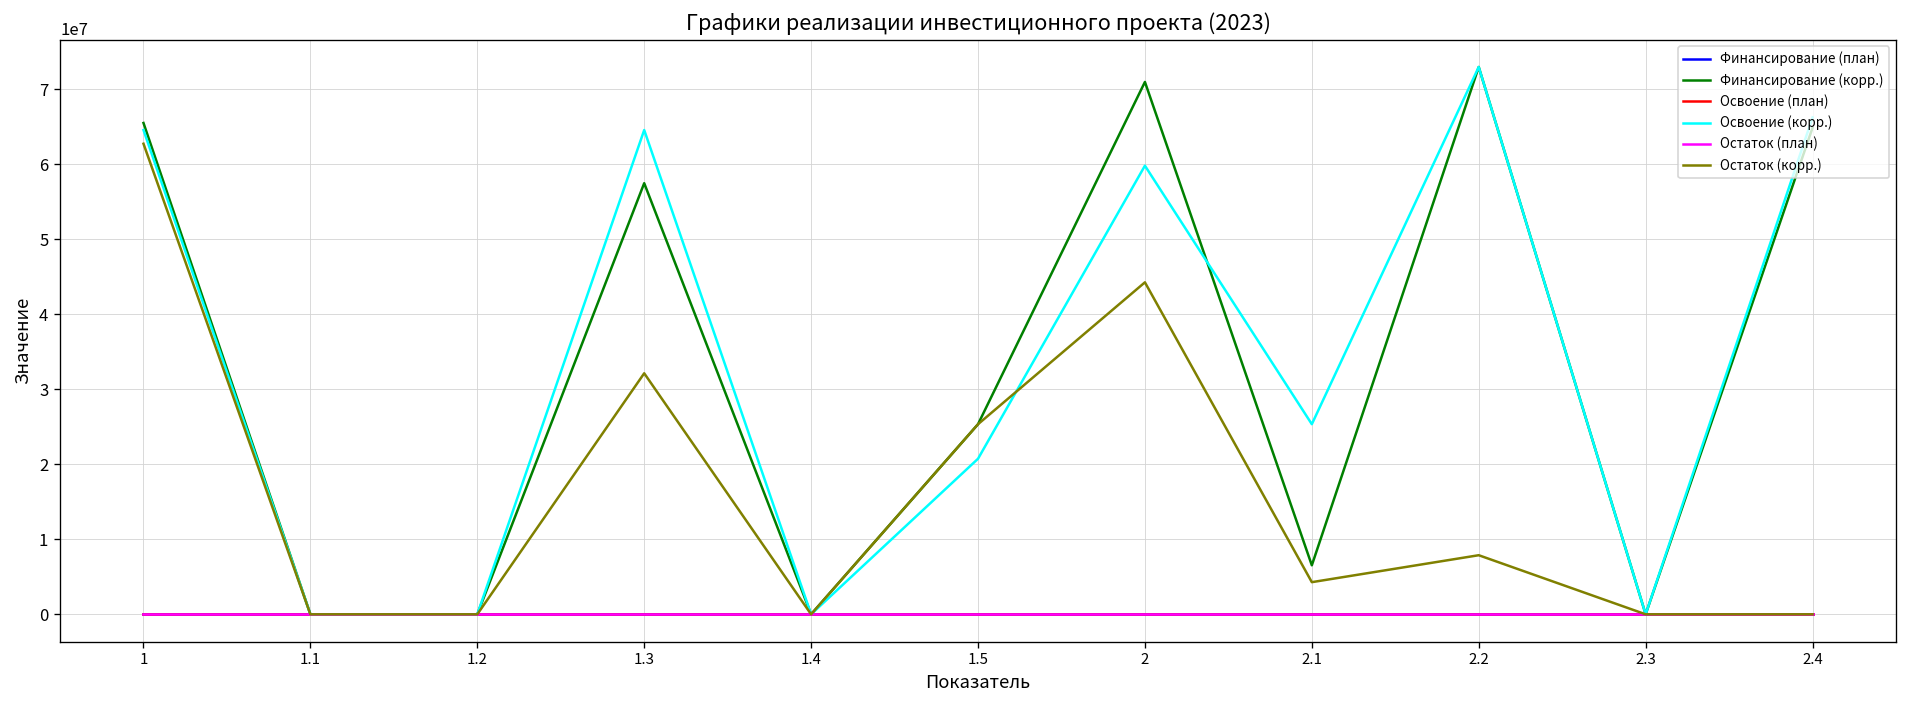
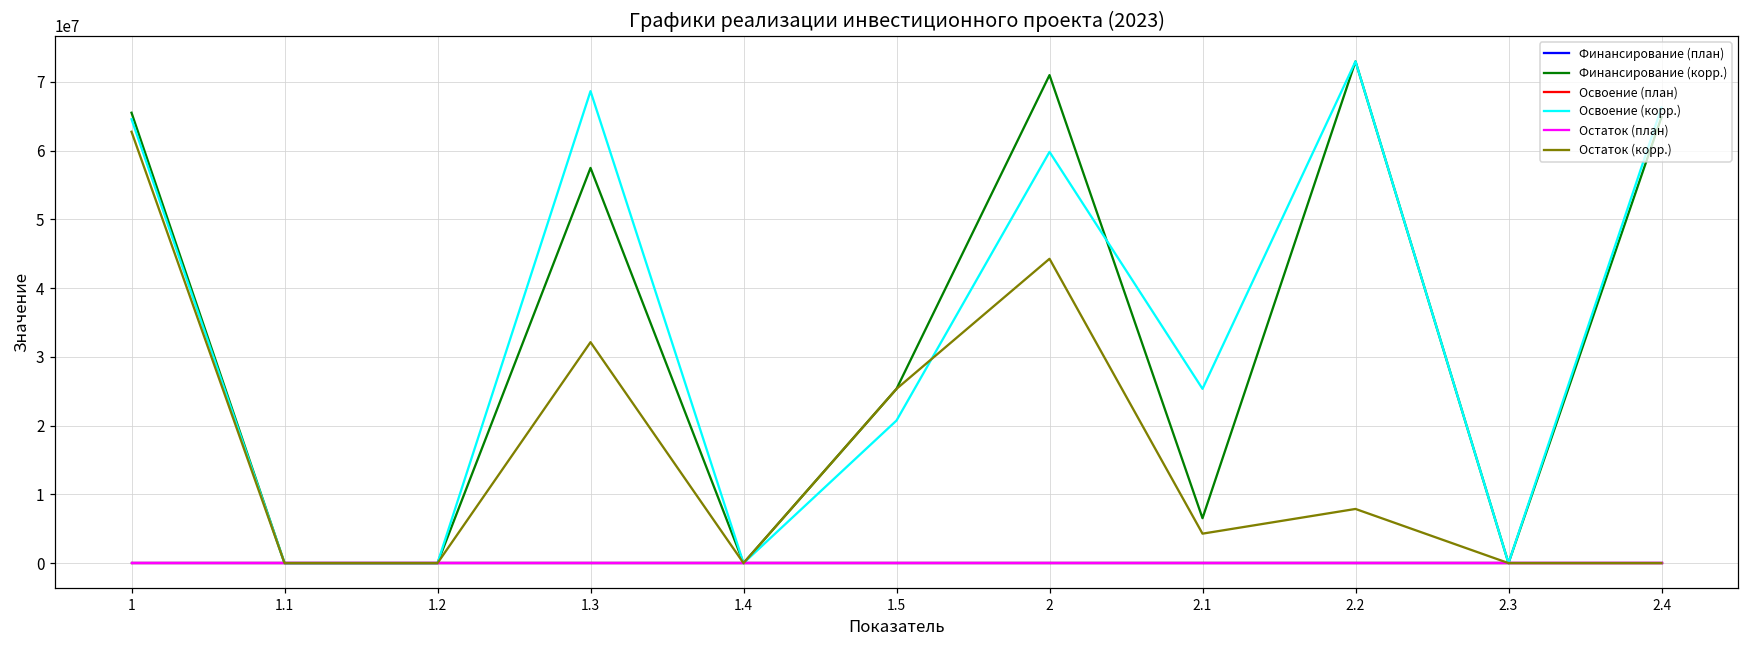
Освоение (корр.), 1.3: 65000000 -> 69000000
